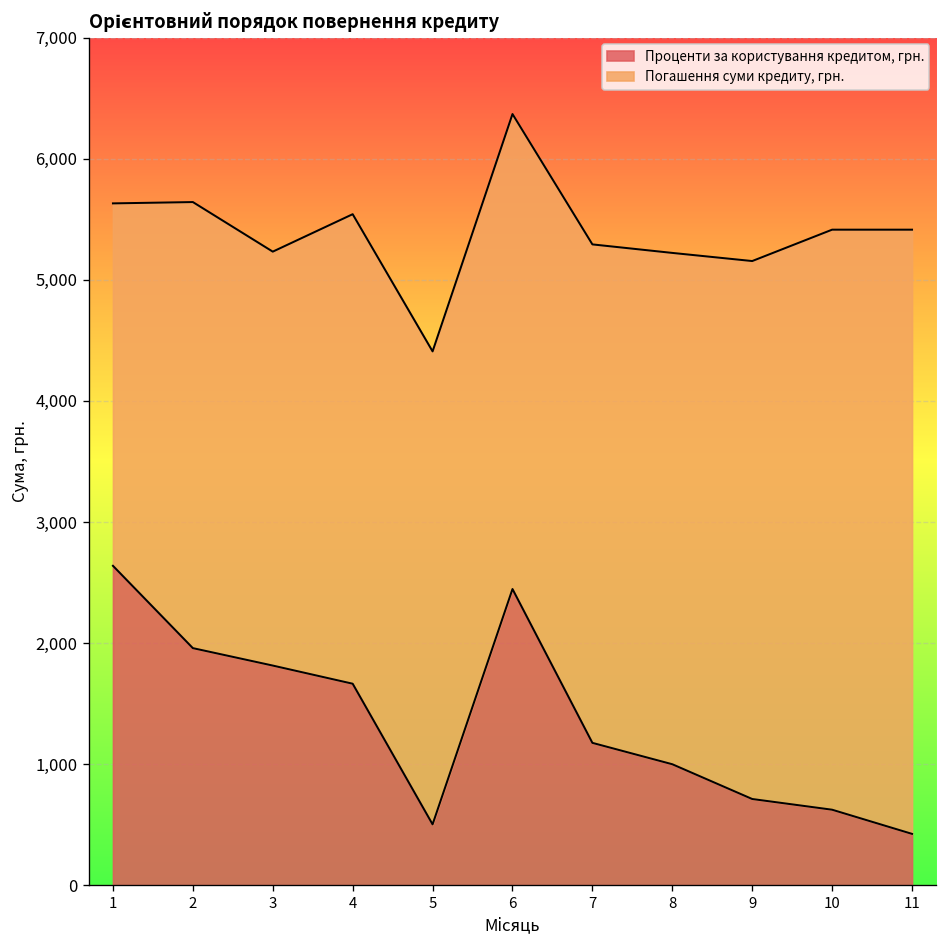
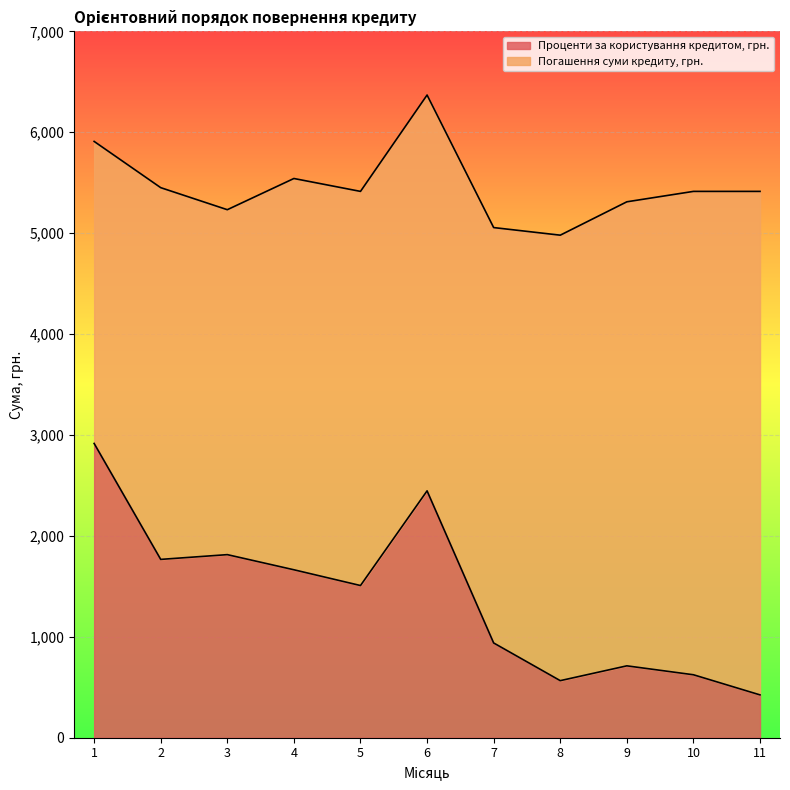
Проценти за користування кредитом, грн., 1: 2,640 -> 2,920
Проценти за користування кредитом, грн., 2: 1,960 -> 1,770
Проценти за користування кредитом, грн., 5: 500 -> 1,510
Проценти за користування кредитом, грн., 7: 1,180 -> 940
Проценти за користування кредитом, грн., 8: 1,000 -> 570
Погашення суми кредиту, грн., 8: 4,220 -> 4,410
Погашення суми кредиту, грн., 9: 4,440 -> 4,600
